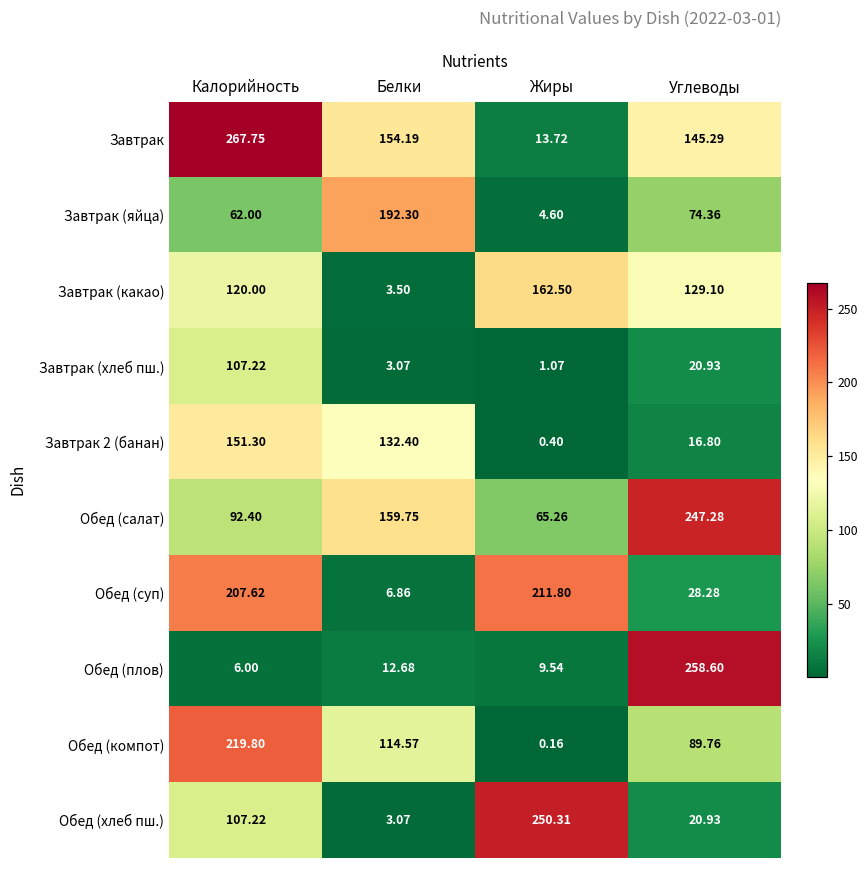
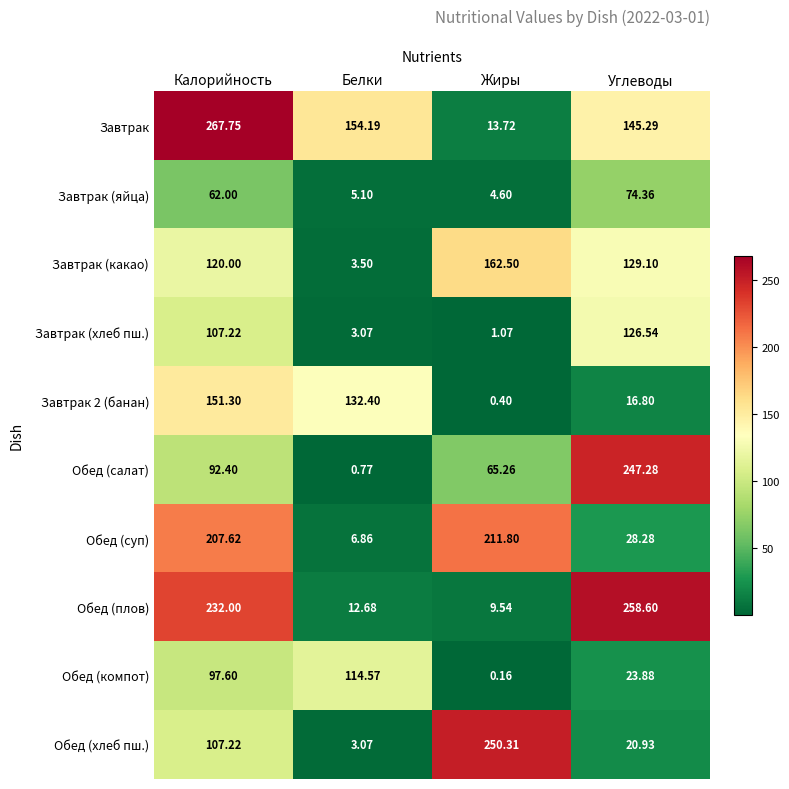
Завтрак (яйца), Белки: 192.30 -> 5.10
Завтрак (хлеб пш.), Углеводы: 20.93 -> 126.54
Обед (салат), Белки: 159.75 -> 0.77
Обед (плов), Калорийность: 6.00 -> 232.00
Обед (компот), Калорийность: 219.80 -> 97.60
Обед (компот), Углеводы: 89.76 -> 23.88
